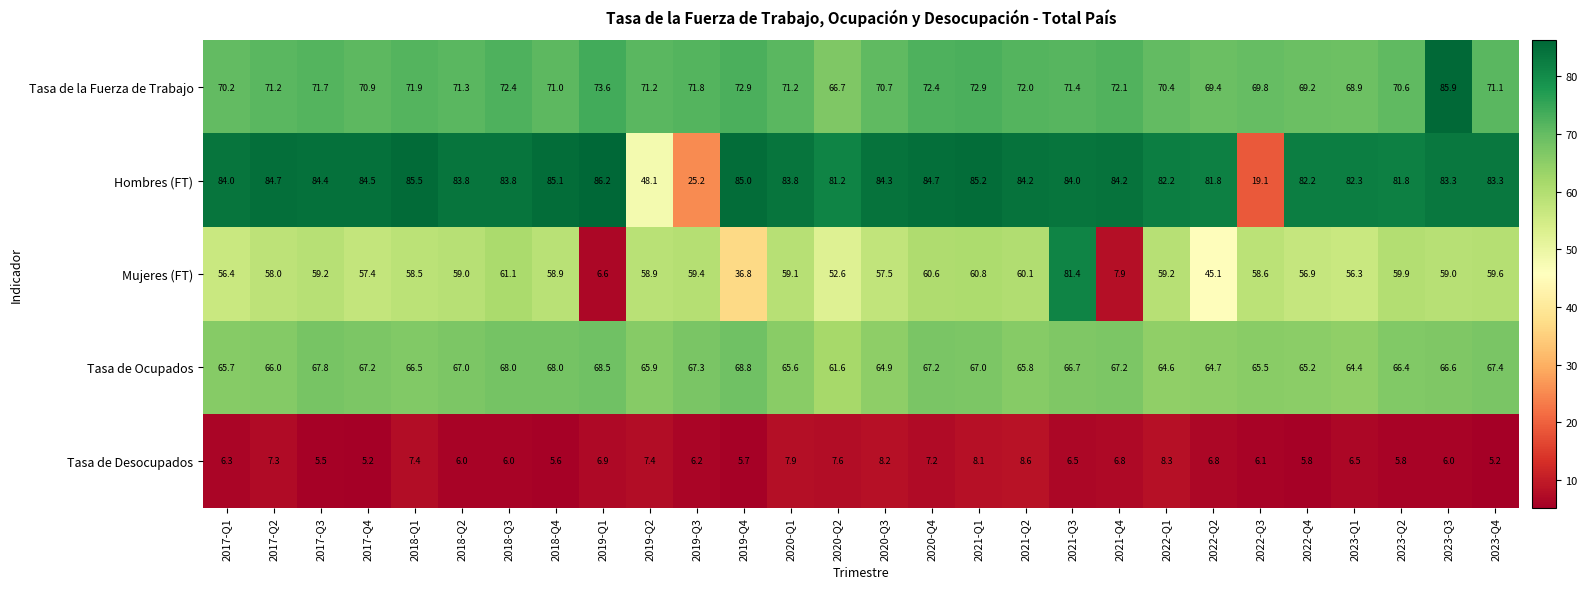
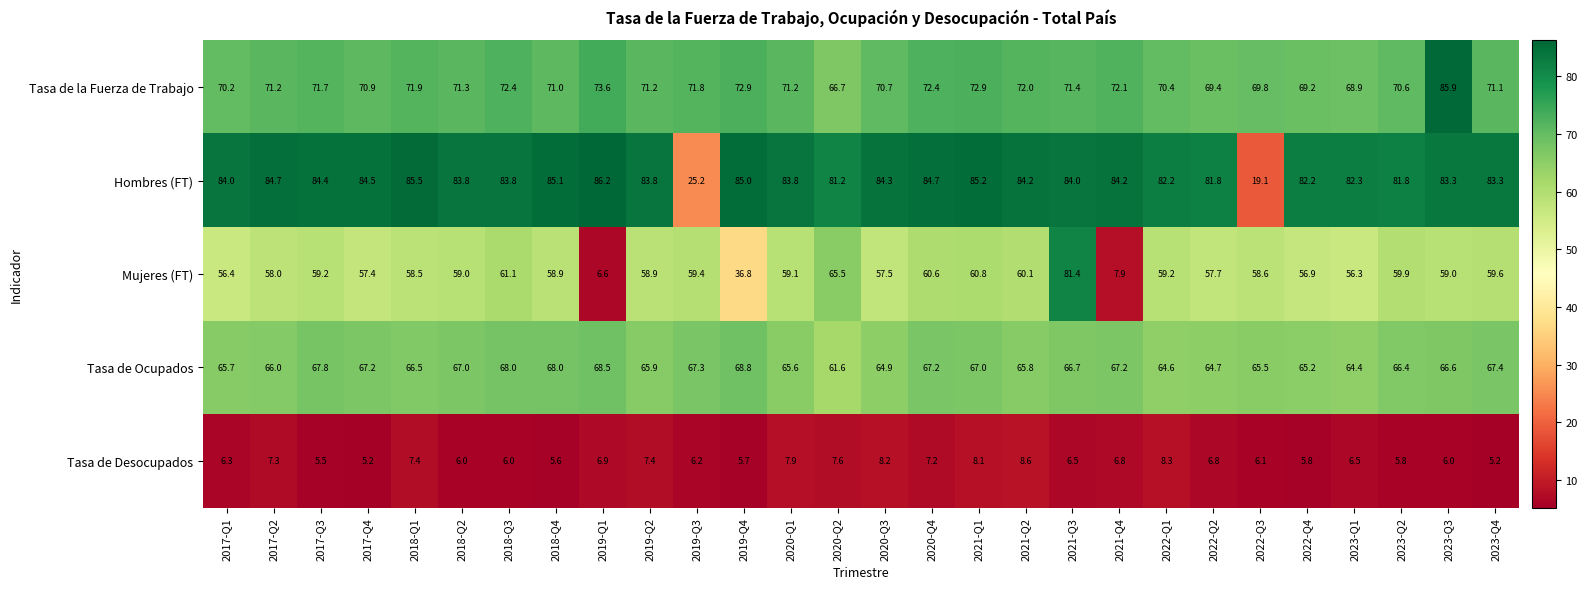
Hombres (FT), 2019-Q2: 48.1 -> 83.8
Mujeres (FT), 2020-Q2: 52.6 -> 65.5
Mujeres (FT), 2022-Q2: 45.1 -> 57.7
